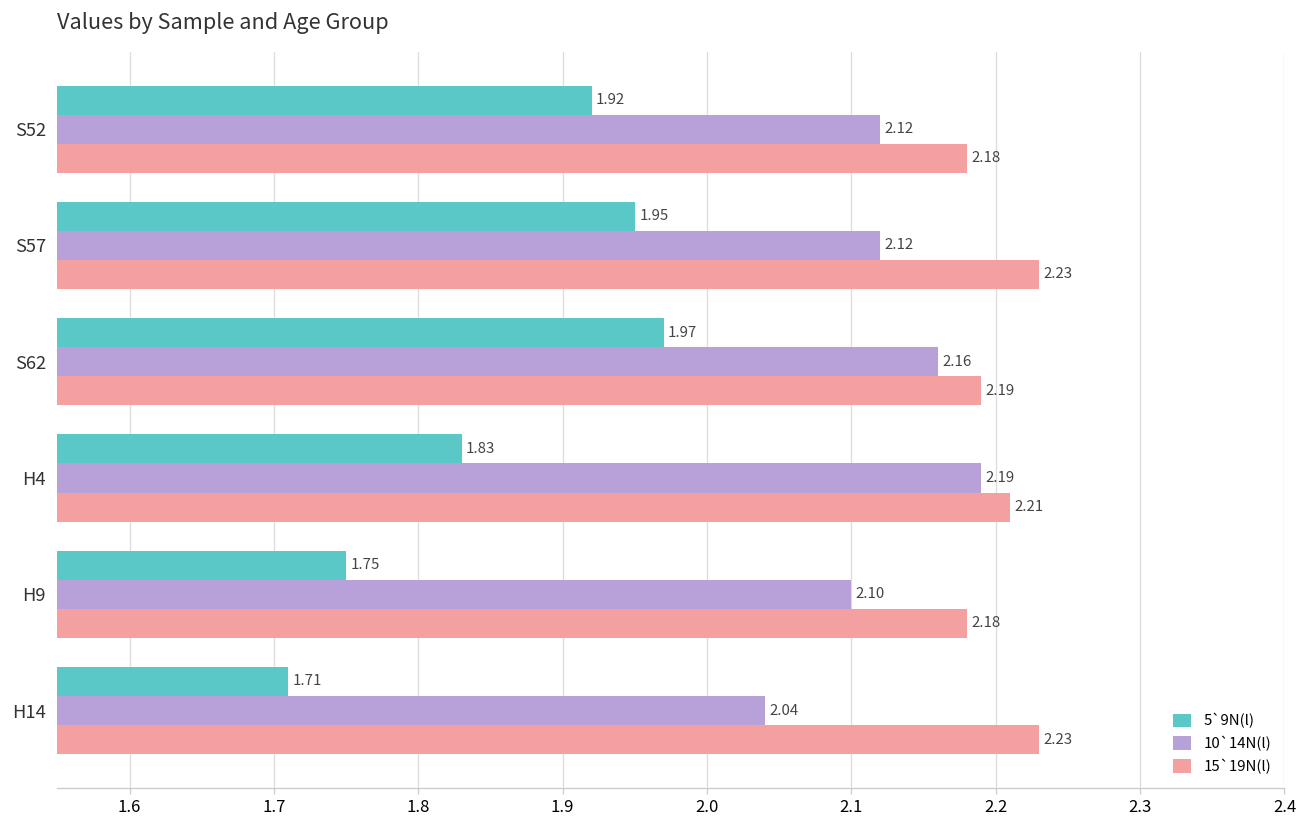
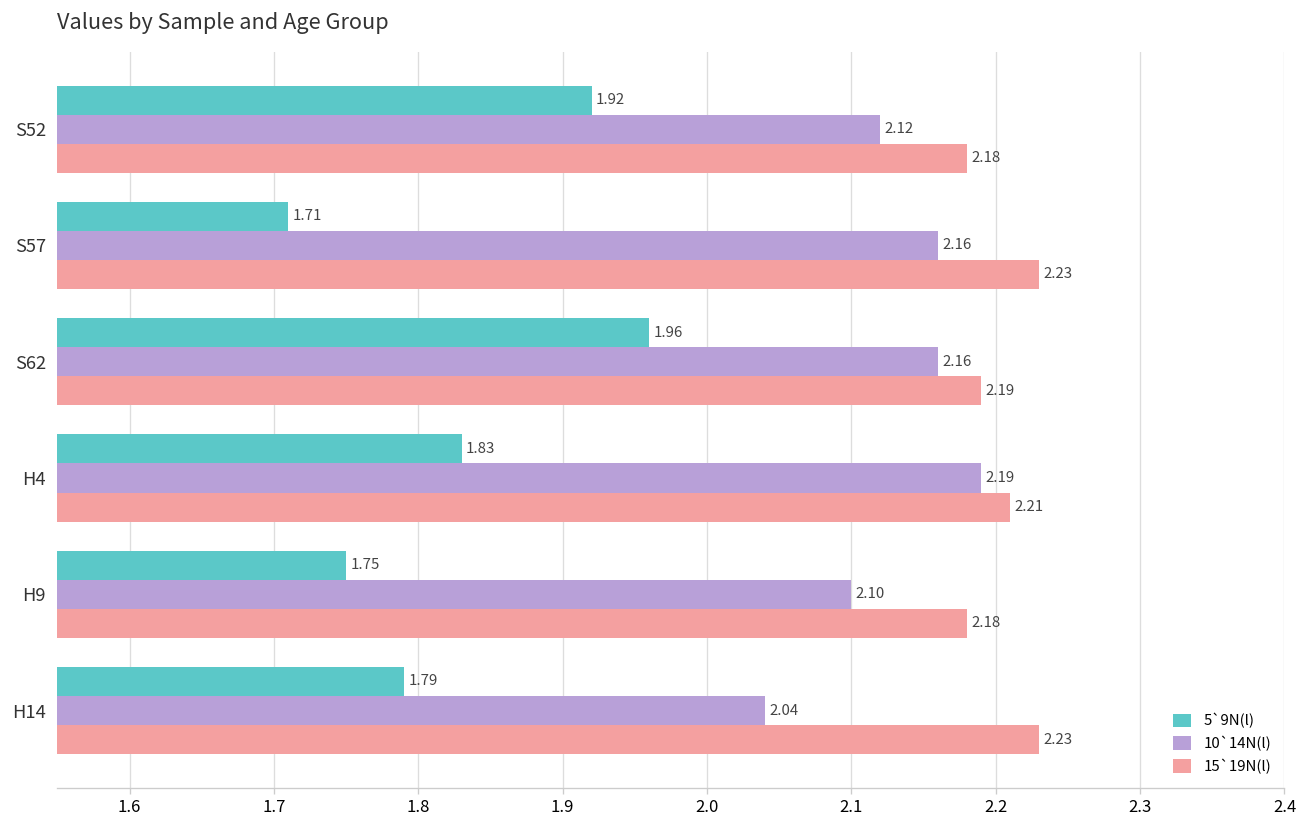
5`9N(l), S57: 1.95 -> 1.71
10`14N(l), S57: 2.12 -> 2.16
5`9N(l), S62: 1.97 -> 1.96
5`9N(l), H14: 1.71 -> 1.79
